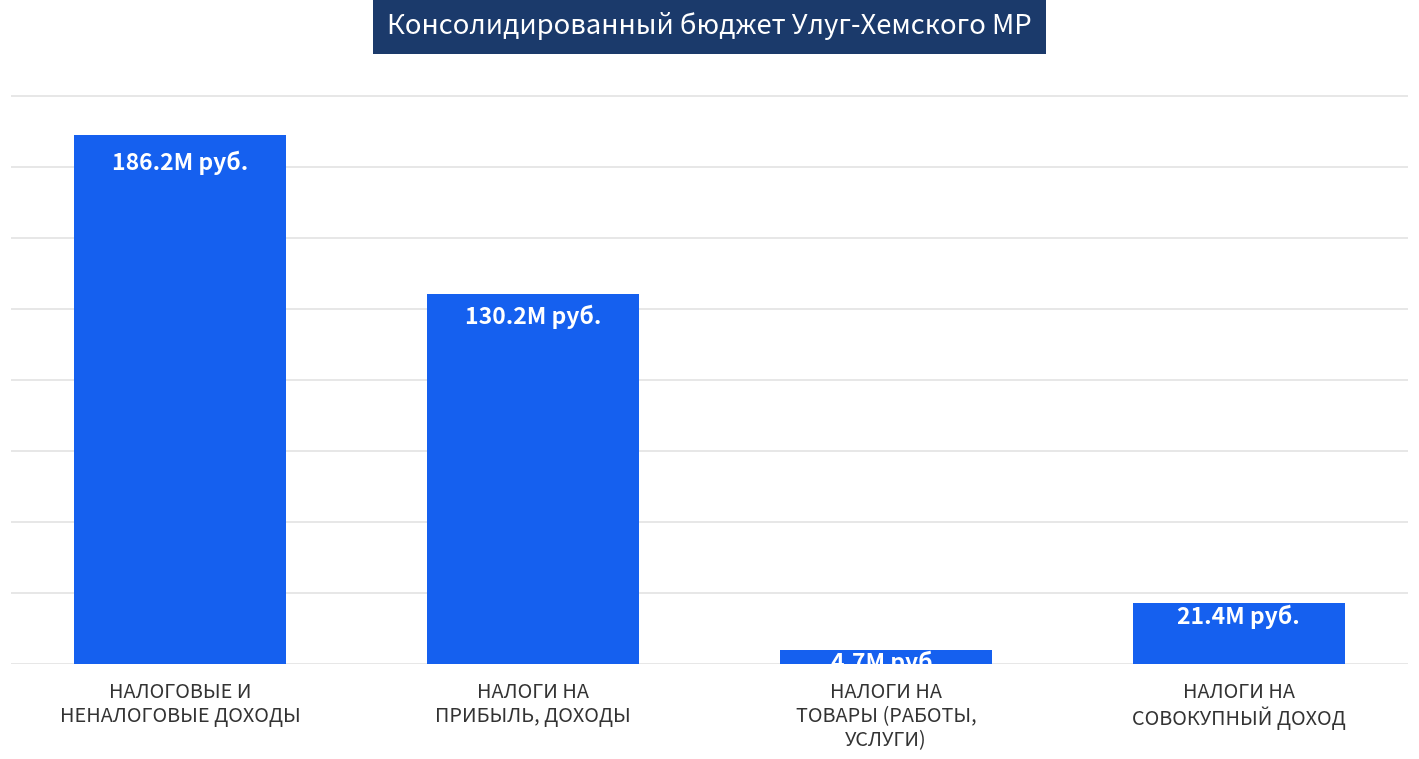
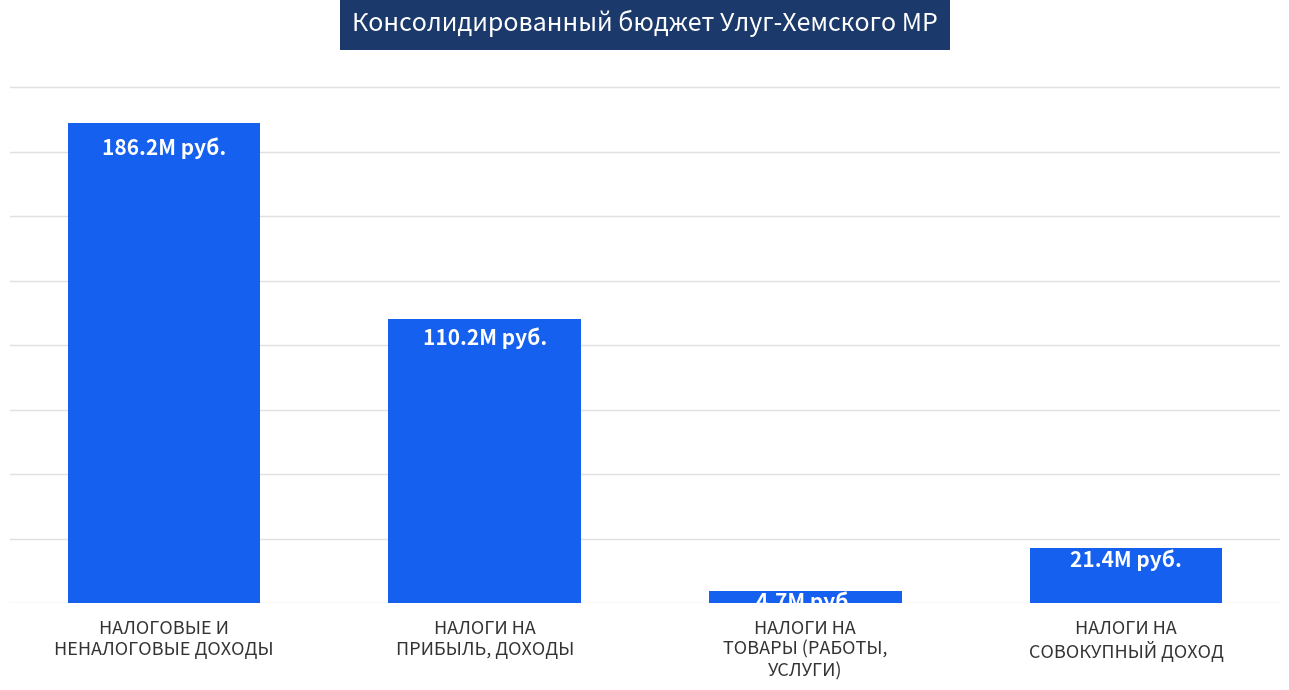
НАЛОГИ НА ПРИБЫЛЬ, ДОХОДЫ: 130.2M -> 110.2M
